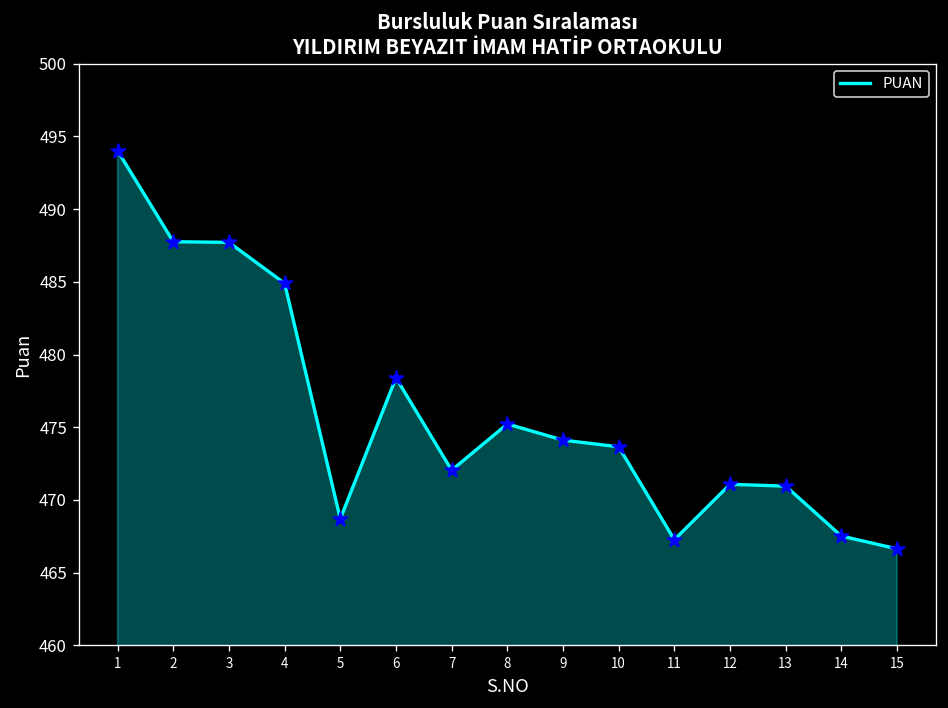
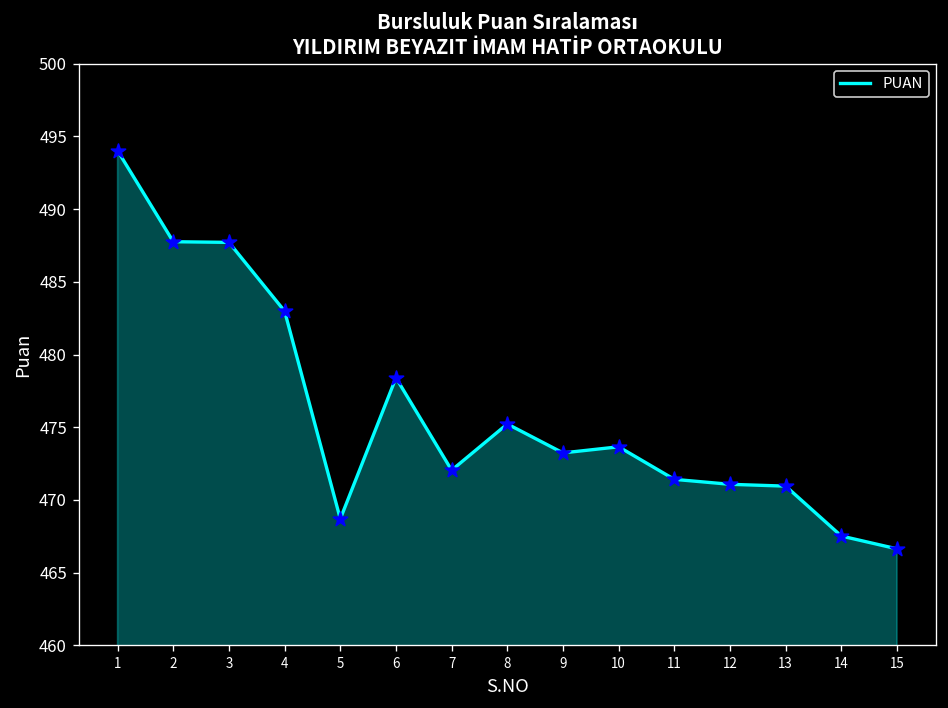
4: 484.9 -> 483.0
9: 474.1 -> 473.2
11: 467.3 -> 471.4
